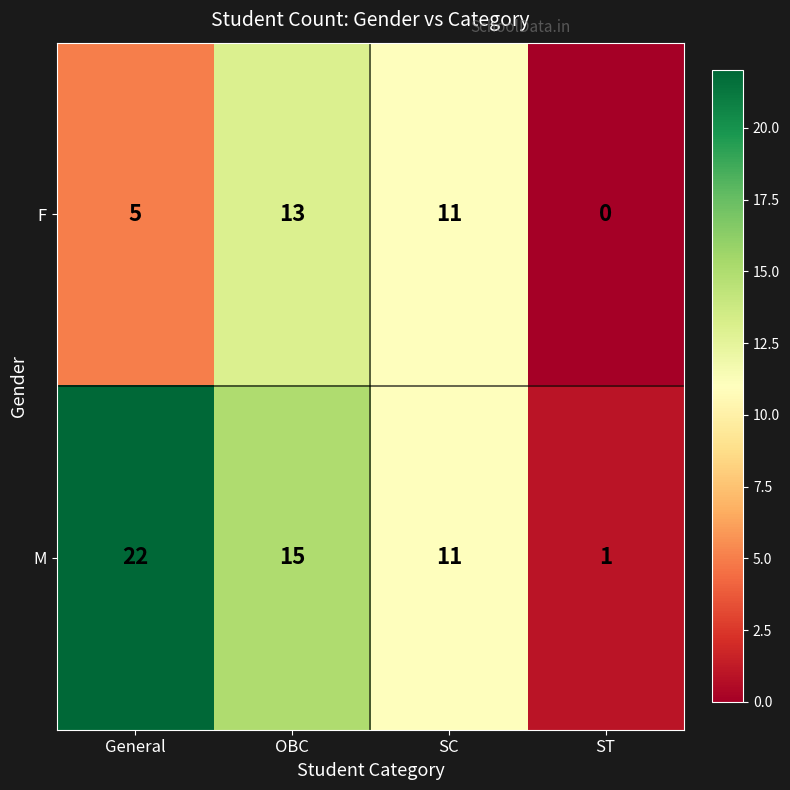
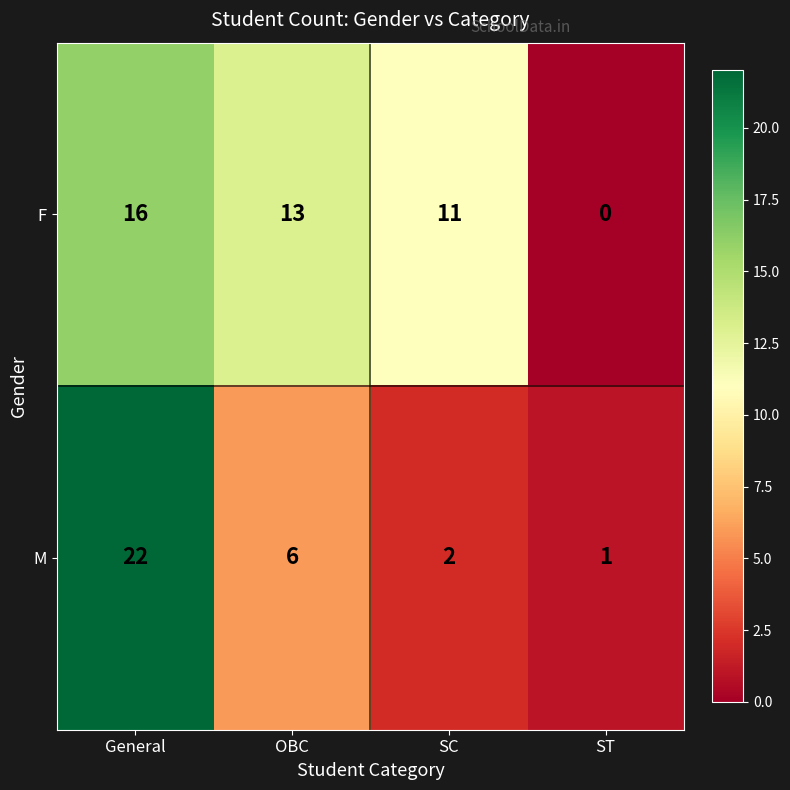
F, General: 5 -> 16
M, OBC: 15 -> 6
M, SC: 11 -> 2
